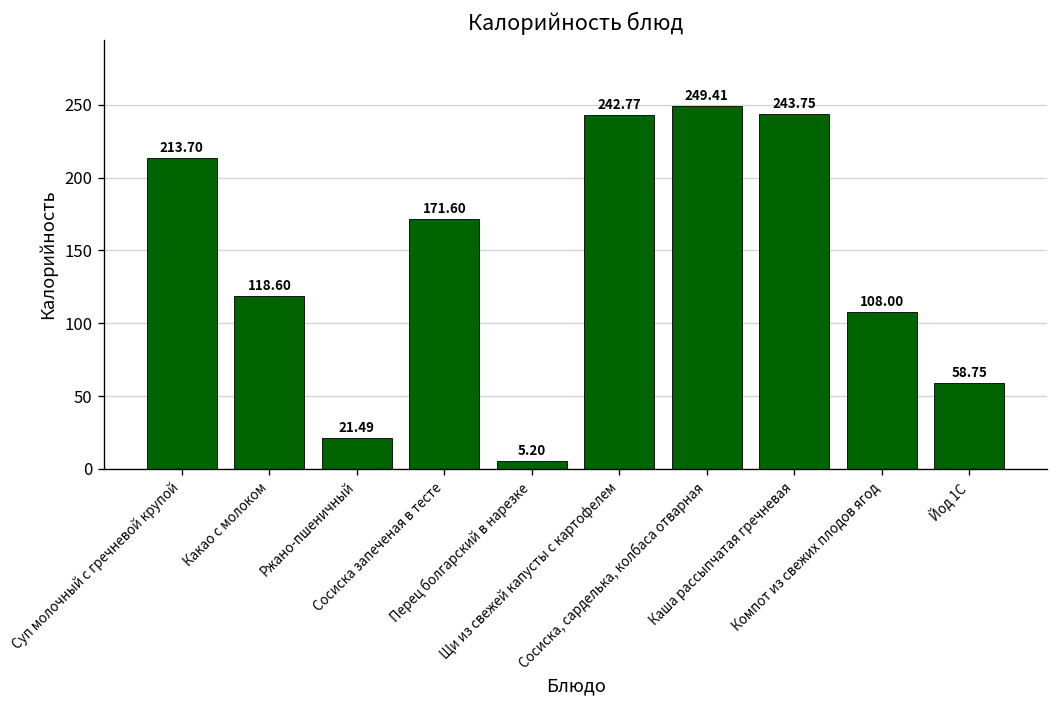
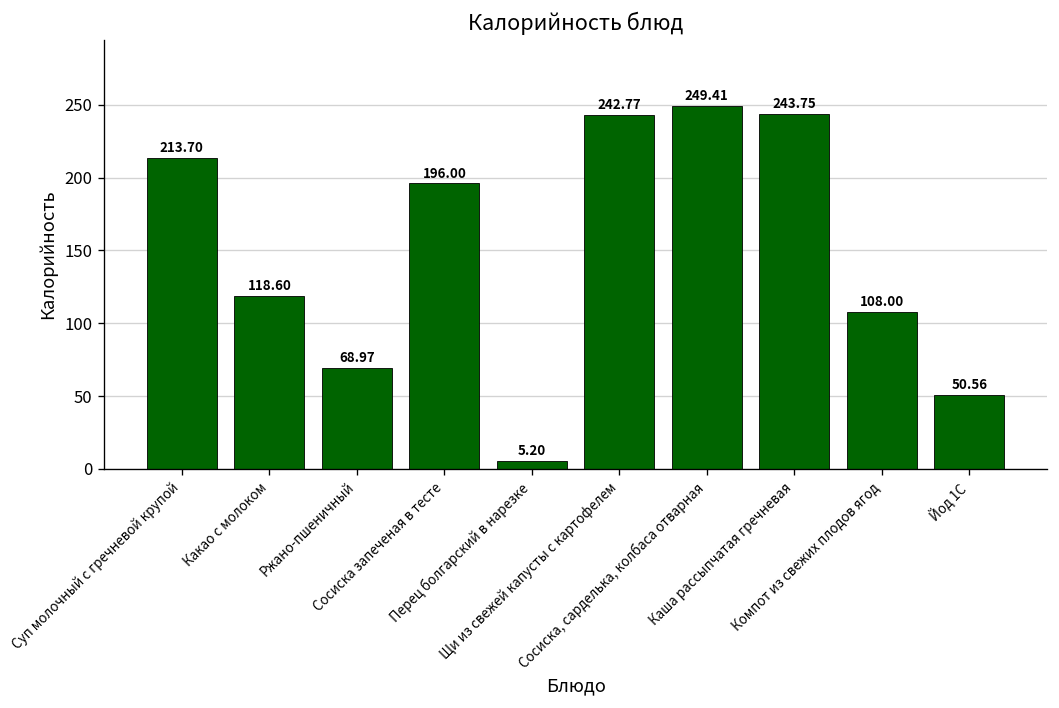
Ржано-пшеничный: 21.49 -> 68.97
Сосиска запеченая в тесте: 171.60 -> 196.00
Йод 1С: 58.75 -> 50.56
